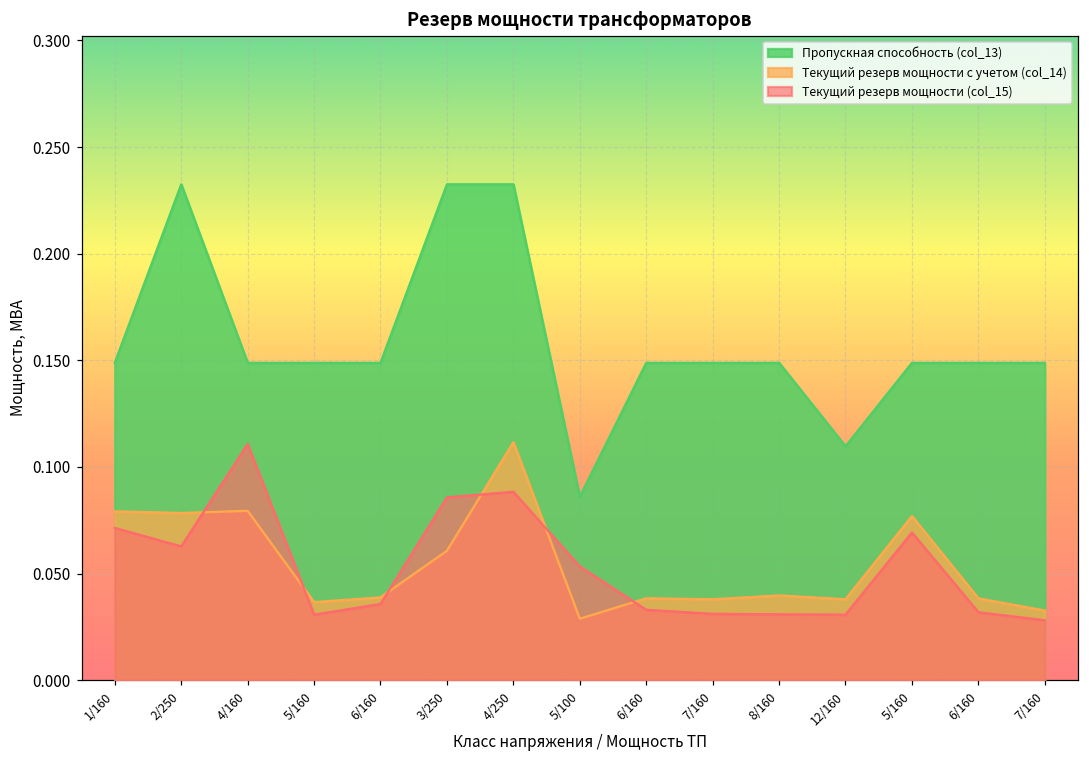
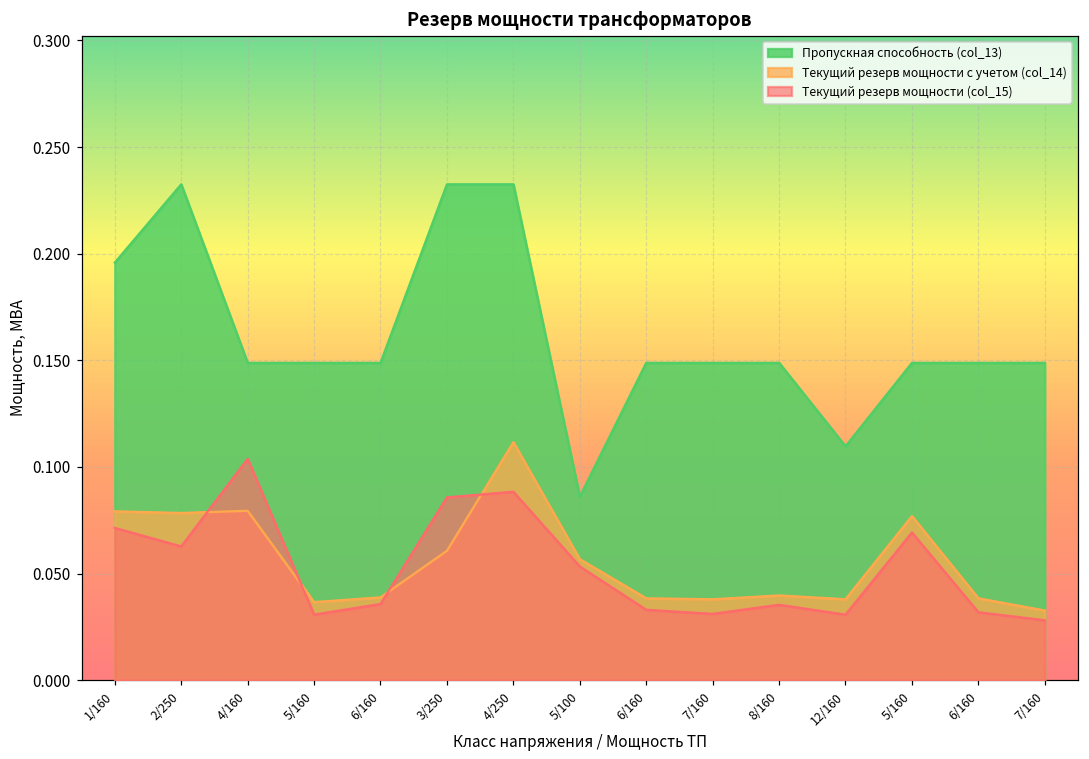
Пропускная способность (col_13), 1/160: 0.149 -> 0.196
Текущий резерв мощности (col_15), 4/160: 0.111 -> 0.104
Текущий резерв мощности с учетом (col_14), 5/100: 0.029 -> 0.057
Текущий резерв мощности (col_15), 8/160: 0.031 -> 0.035
